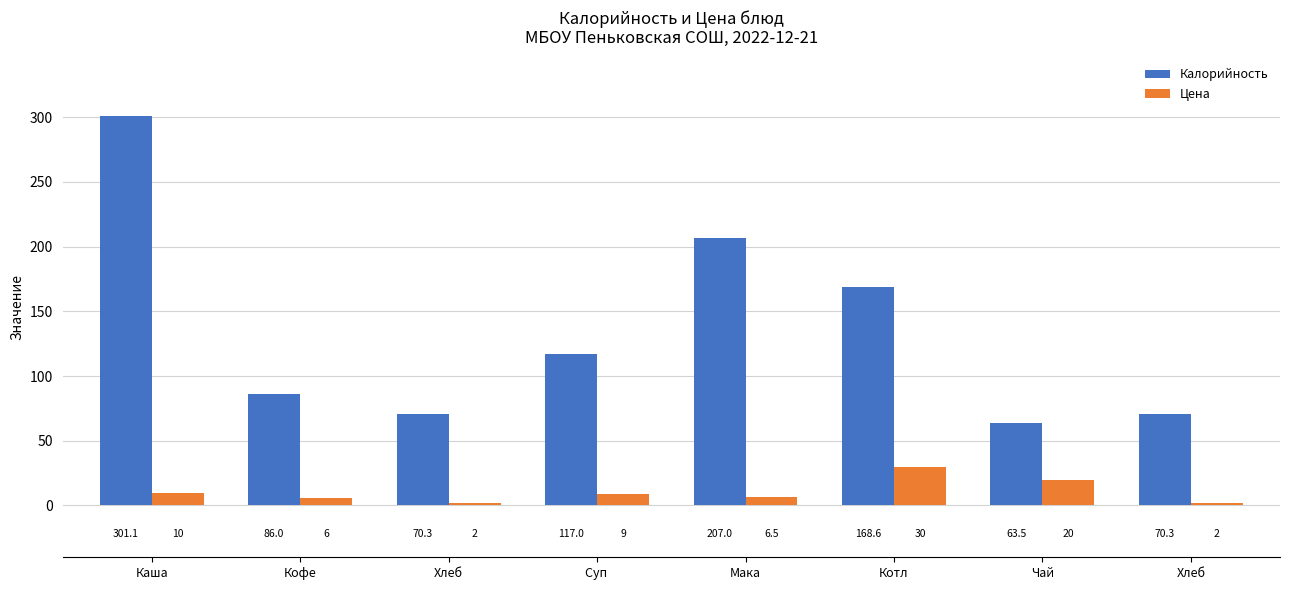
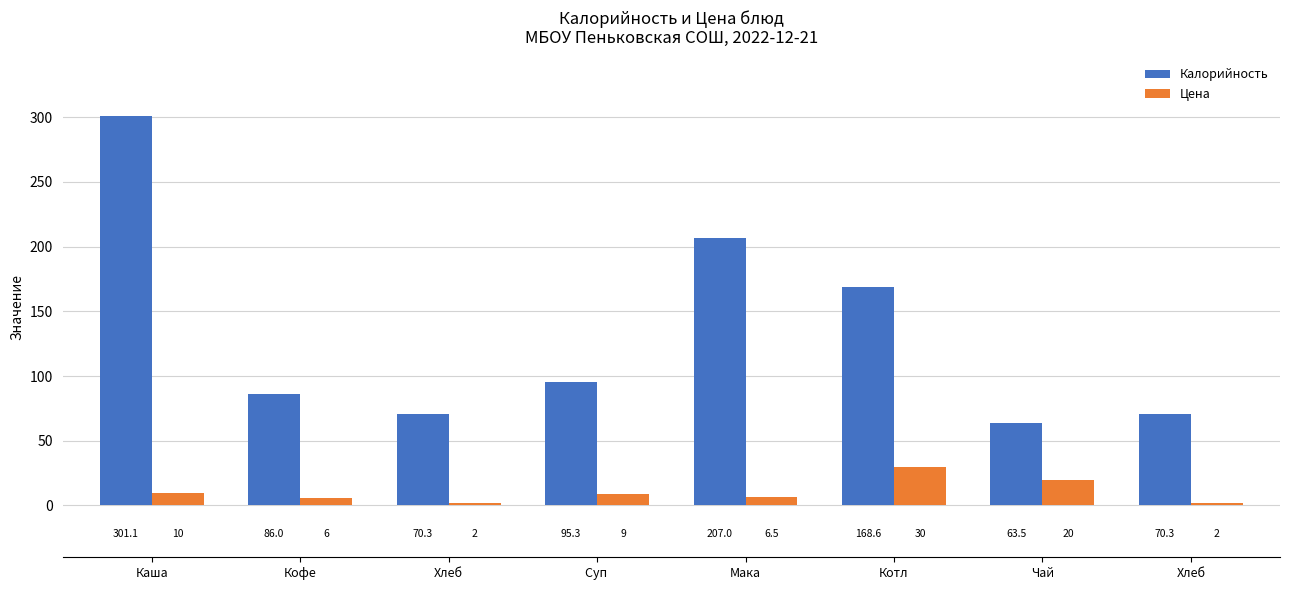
Калорийность, Суп: 117.0 -> 95.3
